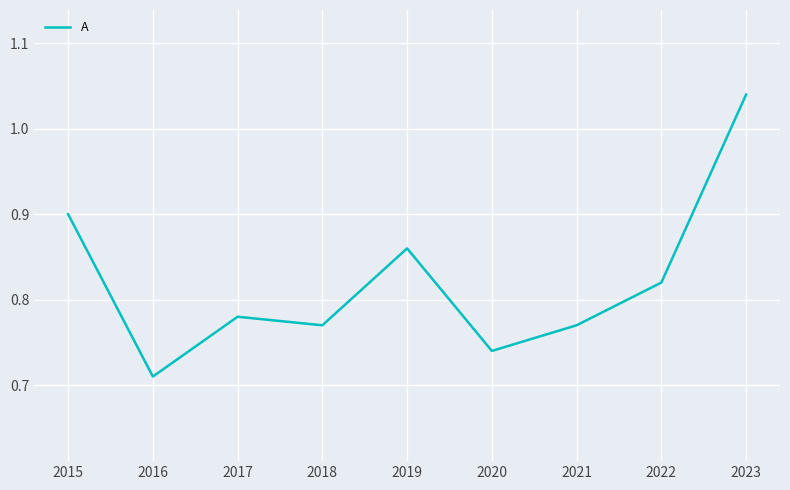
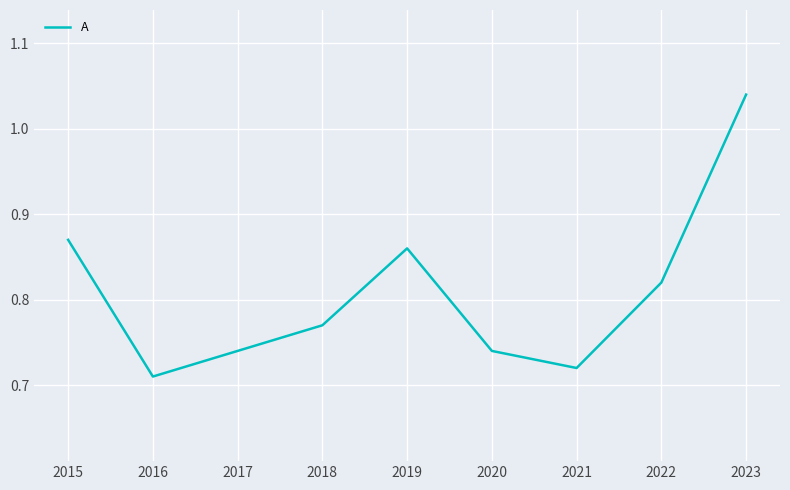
2015: 0.90 -> 0.87
2017: 0.78 -> 0.74
2021: 0.77 -> 0.72
